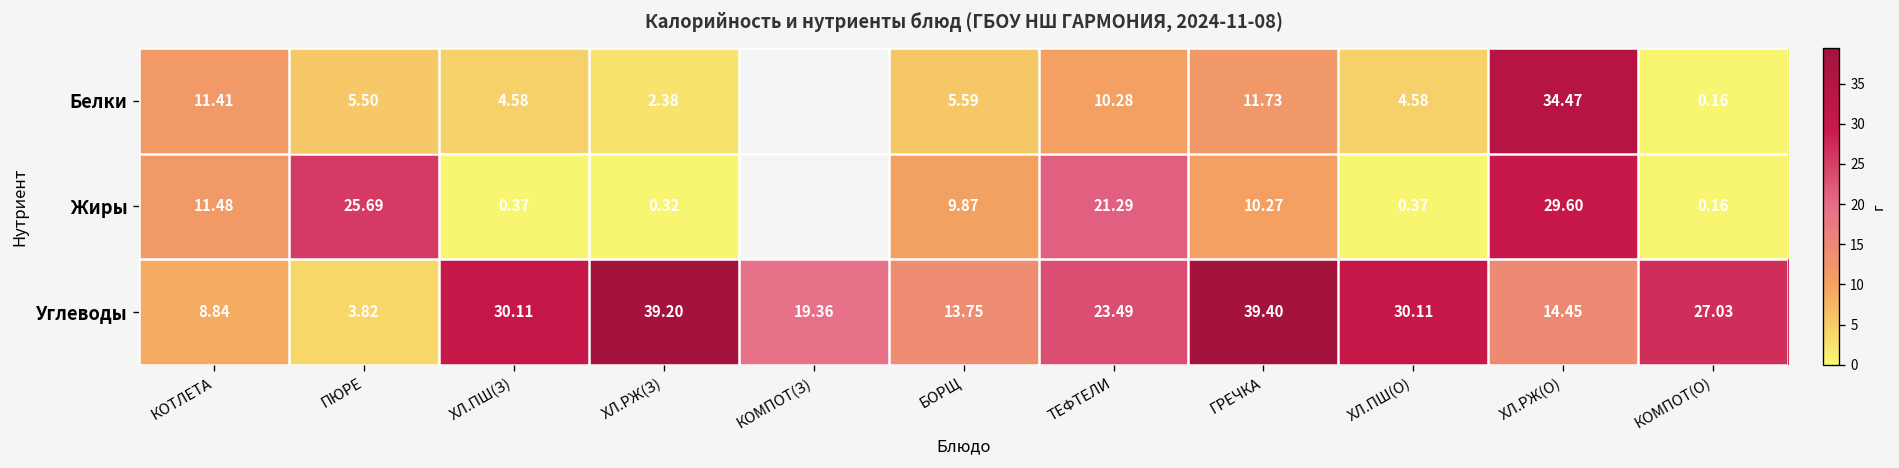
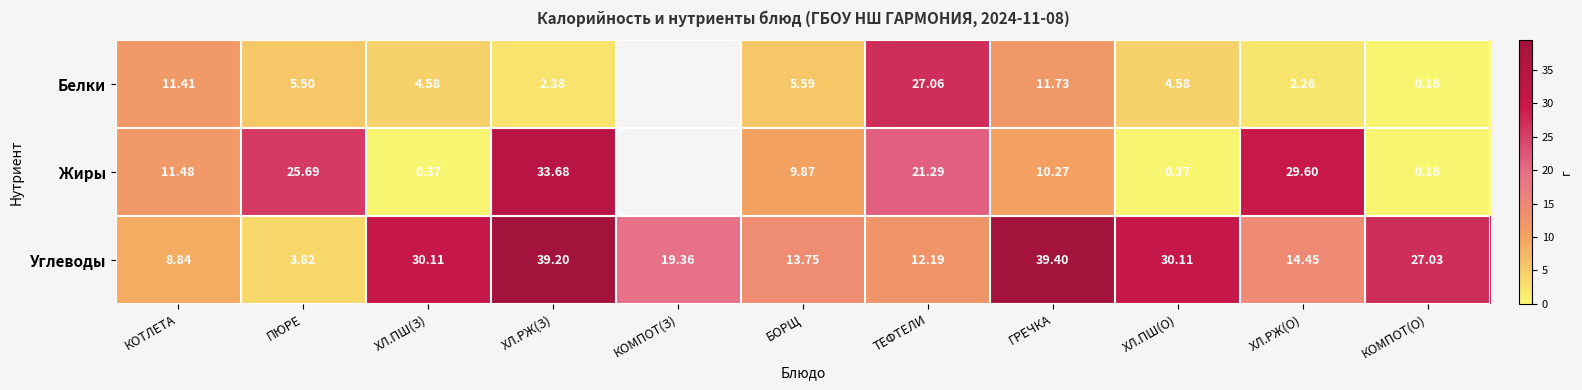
Белки, ТЕФТЕЛИ: 10.28 -> 27.06
Белки, ХЛ.РЖ(О): 34.47 -> 2.26
Жиры, ХЛ.РЖ(З): 0.32 -> 33.68
Углеводы, ТЕФТЕЛИ: 23.49 -> 12.19
